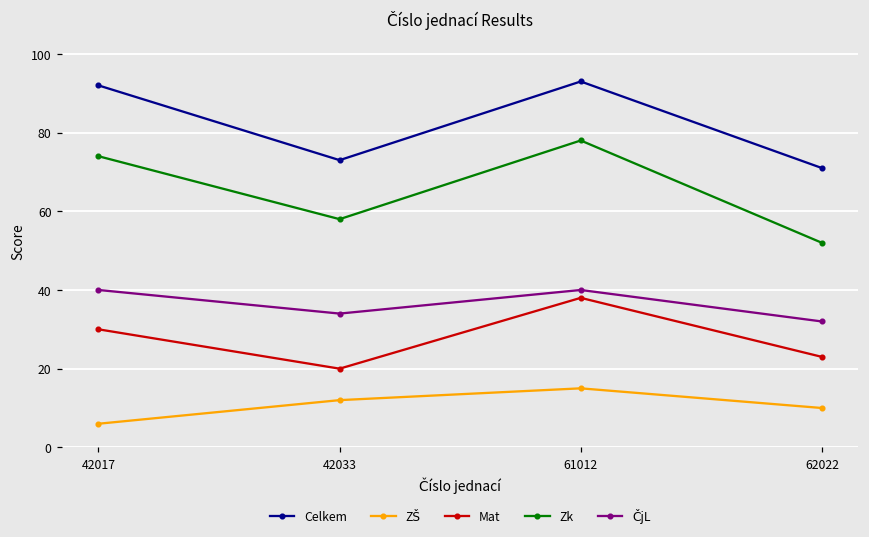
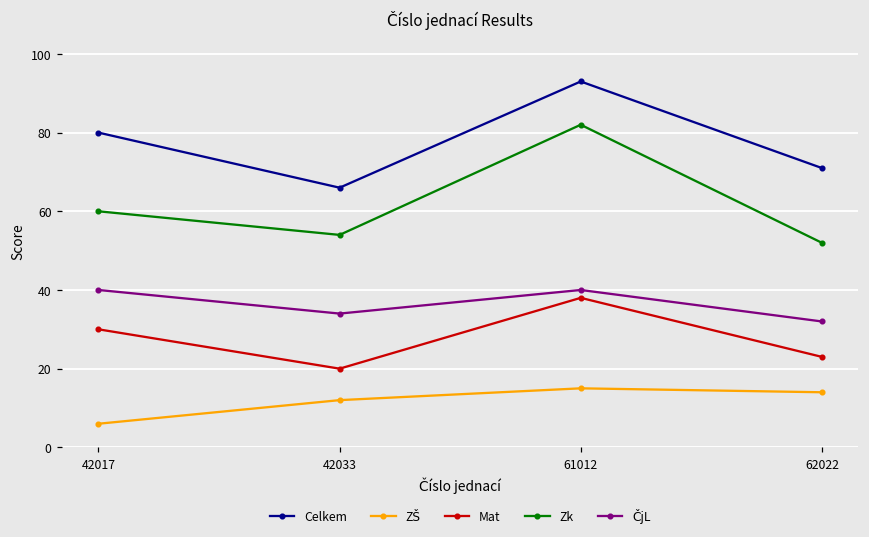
Celkem, 42017: 92 -> 80
Zk, 42017: 74 -> 60
Celkem, 42033: 73 -> 66
Zk, 42033: 58 -> 54
Zk, 61012: 78 -> 82
ZŠ, 62022: 10 -> 14
